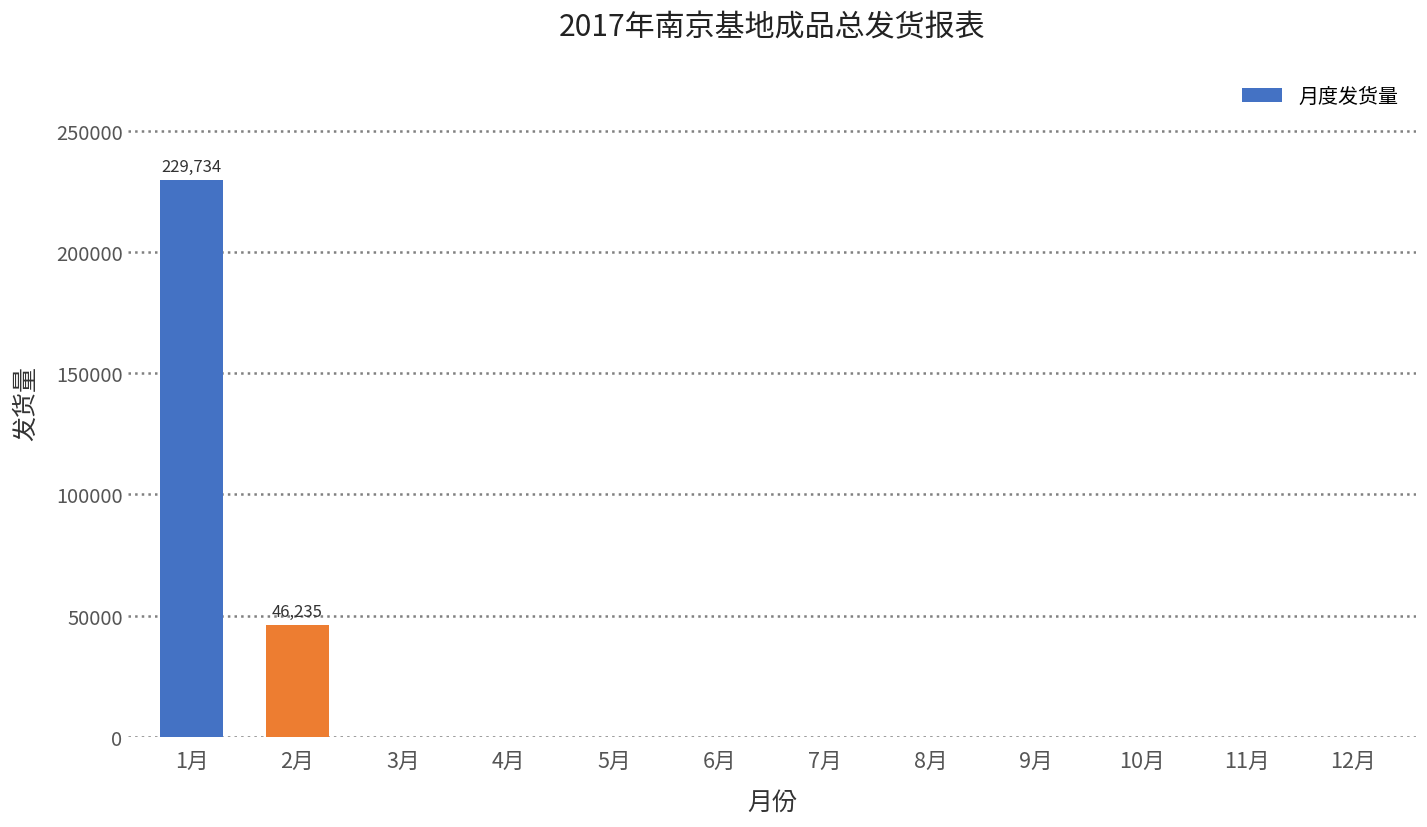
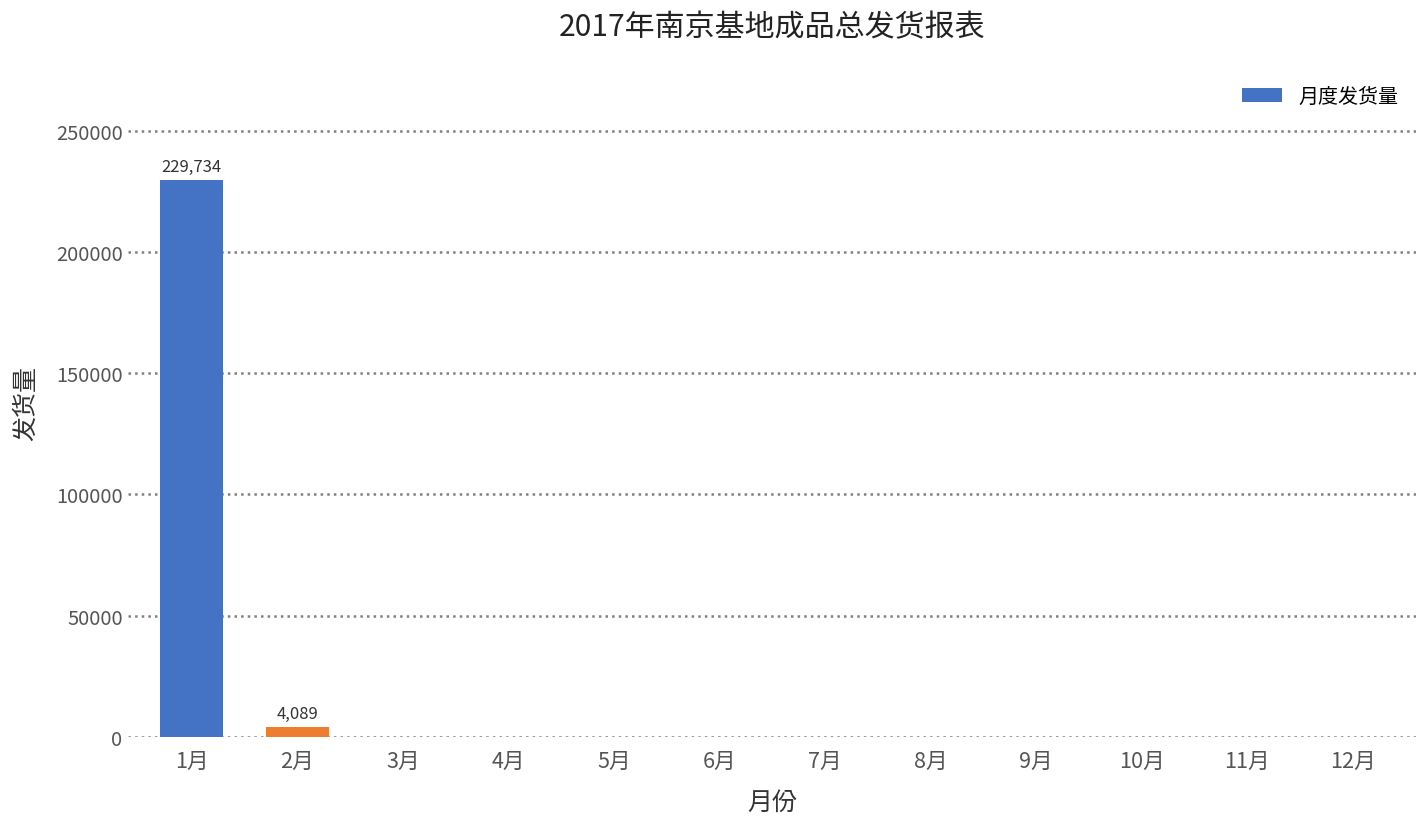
2月: 46,235 -> 4,089
